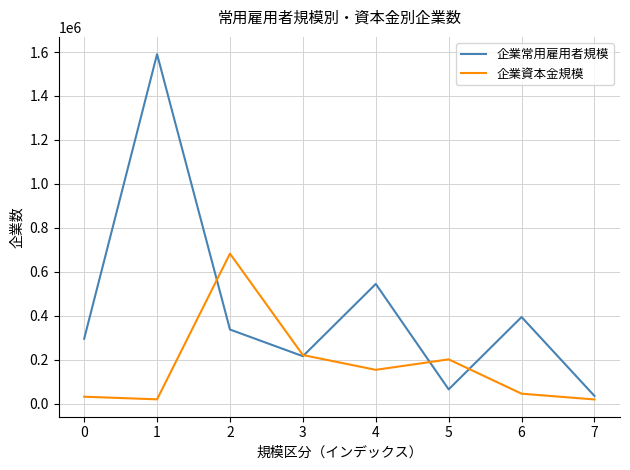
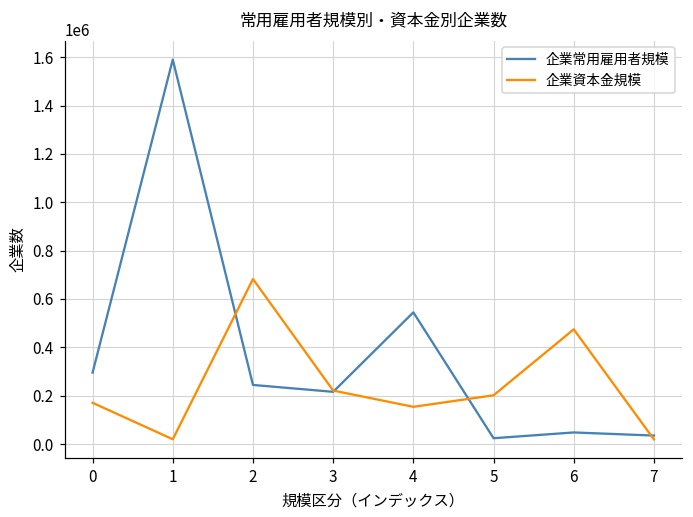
企業資本金規模, 0: 30000 -> 170000
企業常用雇用者規模, 2: 340000 -> 240000
企業常用雇用者規模, 5: 60000 -> 20000
企業常用雇用者規模, 6: 390000 -> 50000
企業資本金規模, 6: 50000 -> 470000
